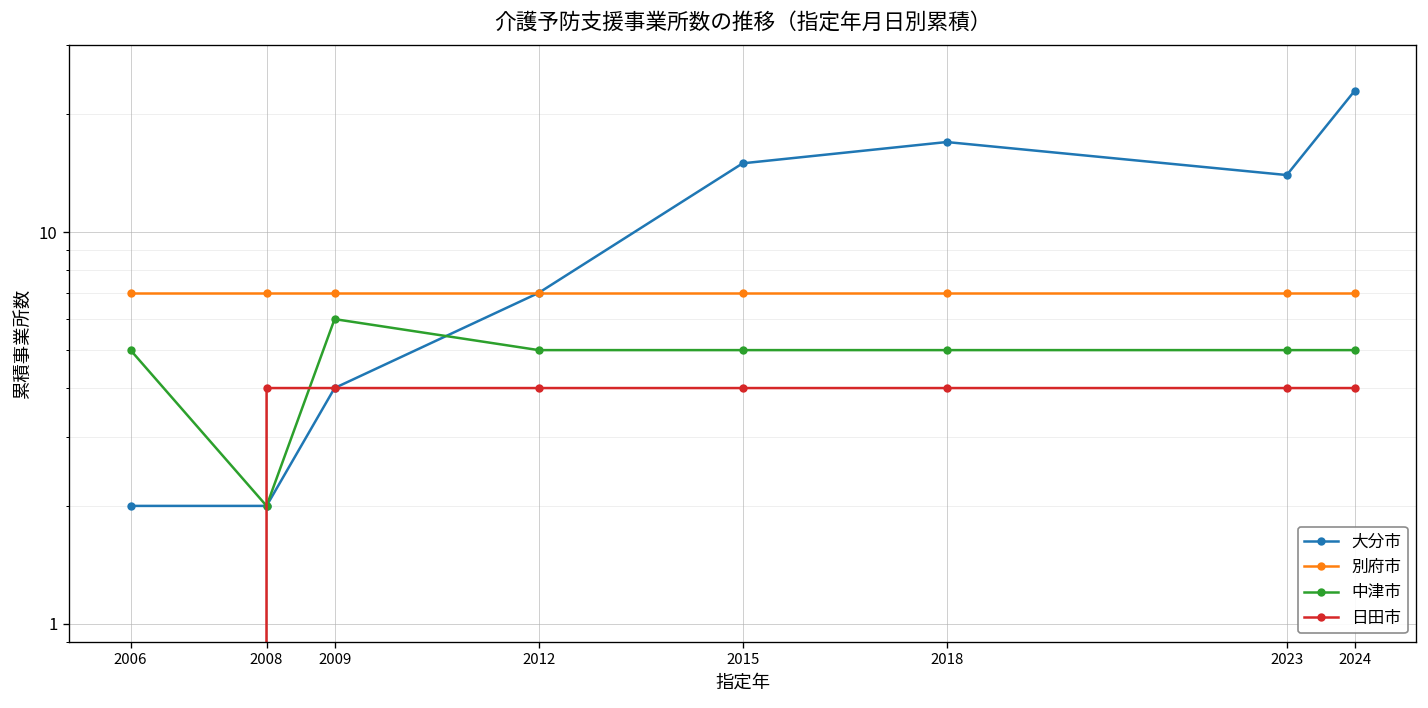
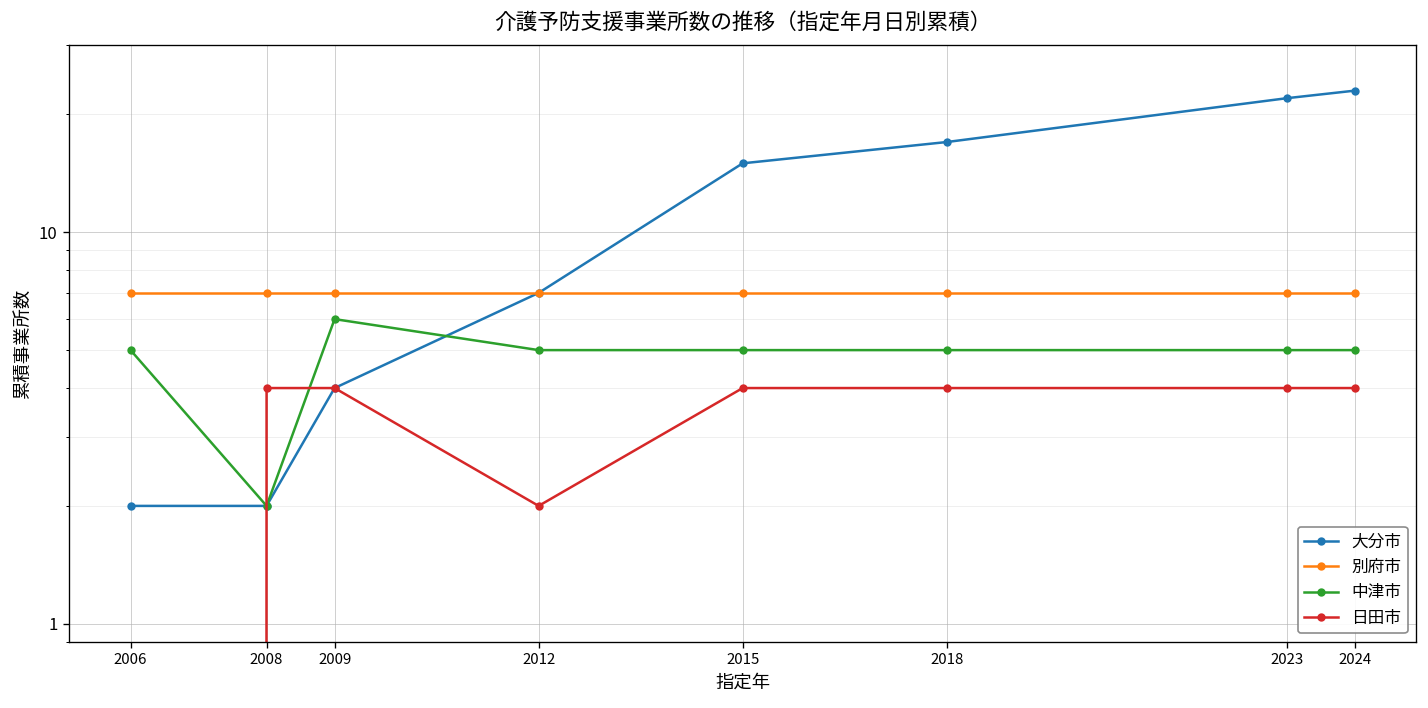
日田市, 2012: 4 -> 2
大分市, 2023: 14 -> 22
